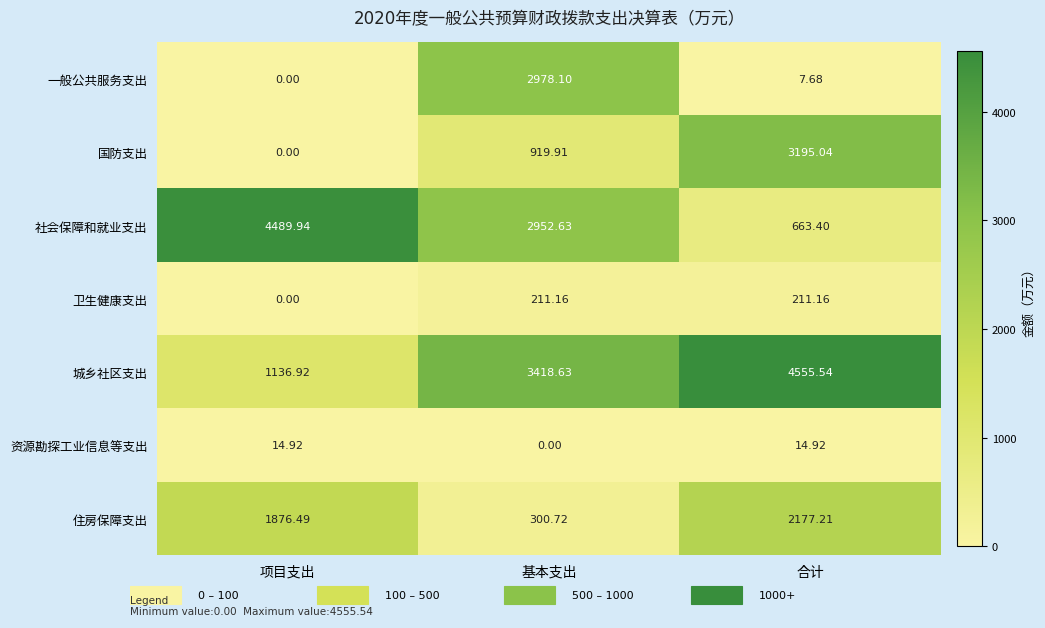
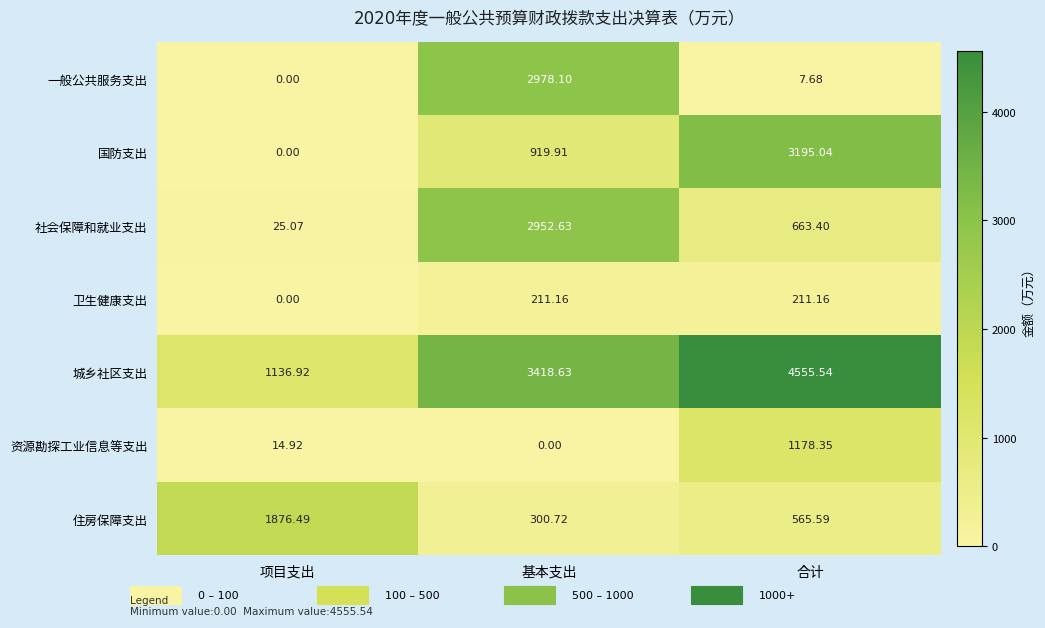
社会保障和就业支出, 项目支出: 4489.94 -> 25.07
资源勘探工业信息等支出, 合计: 14.92 -> 1178.35
住房保障支出, 合计: 2177.21 -> 565.59
